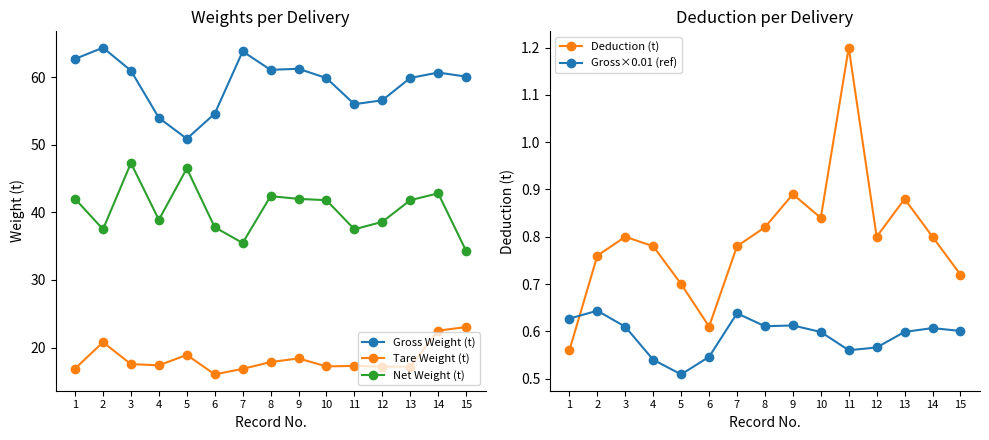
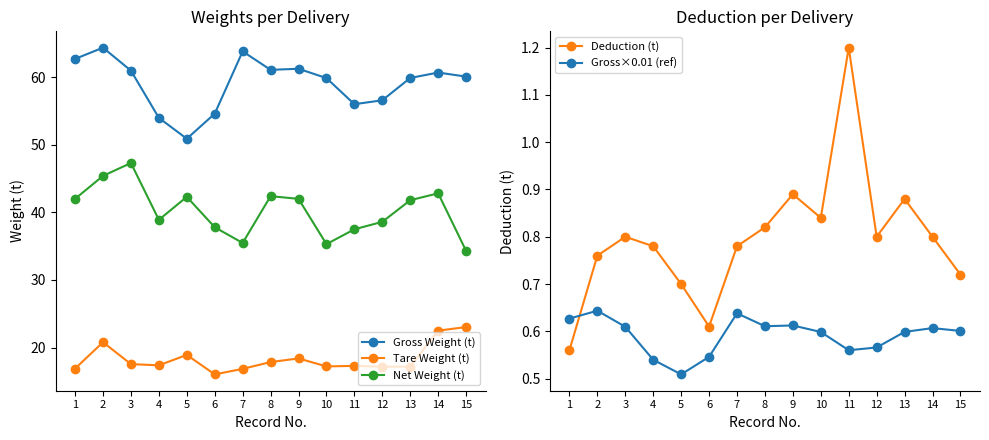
Weights per Delivery, Net Weight (t), 2: 38 -> 45
Weights per Delivery, Net Weight (t), 5: 47 -> 42
Weights per Delivery, Net Weight (t), 10: 42 -> 35
